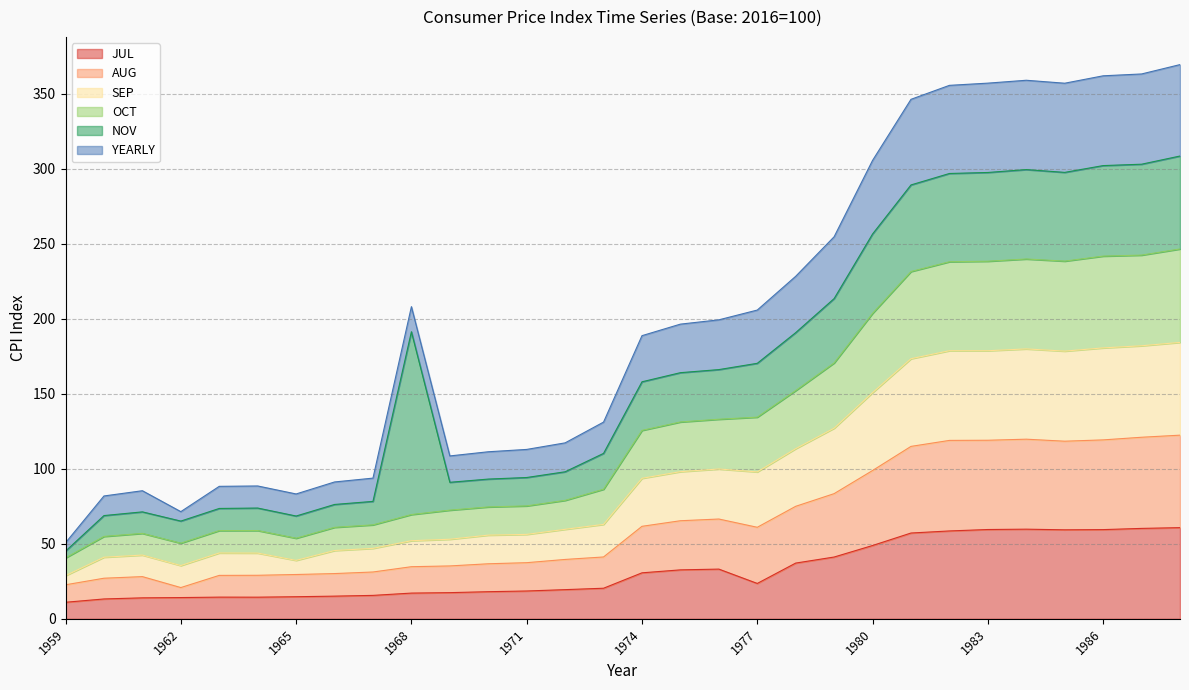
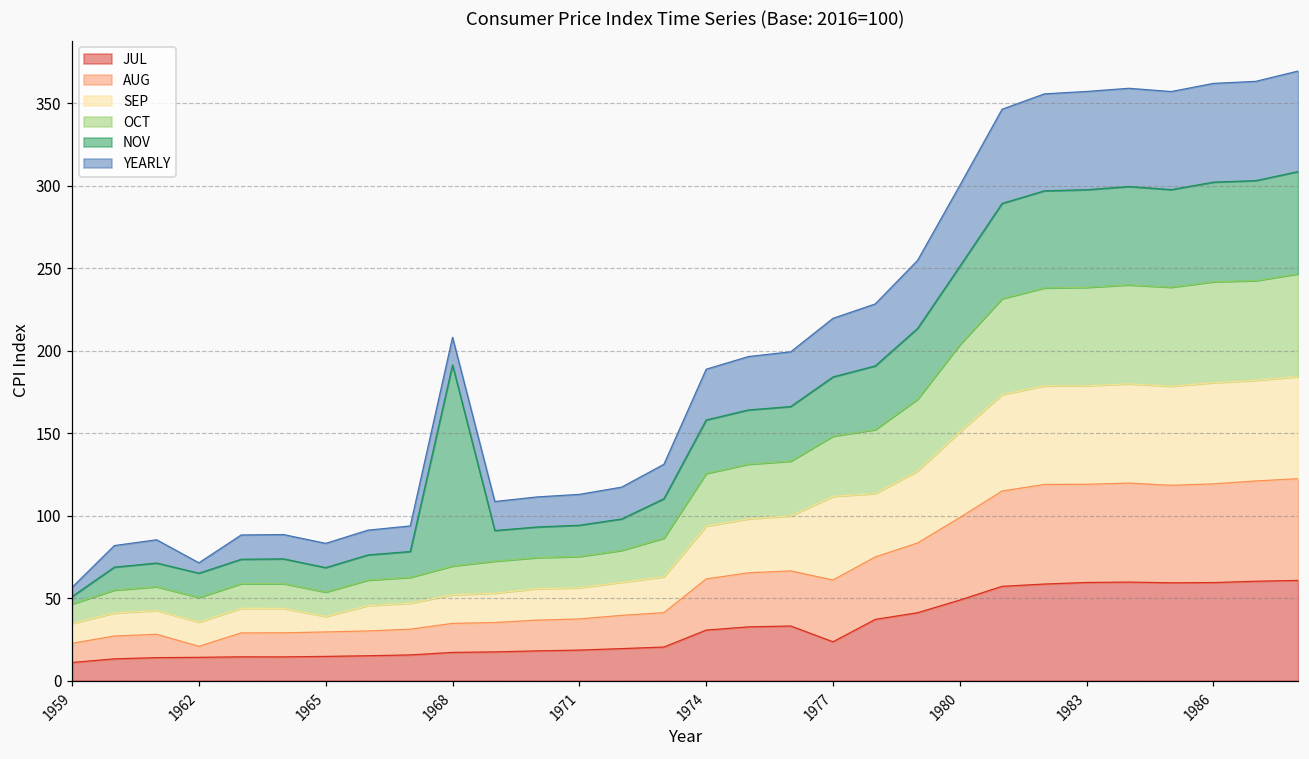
SEP, 1959: 6 -> 12
SEP, 1977: 37 -> 51
NOV, 1980: 53 -> 48
